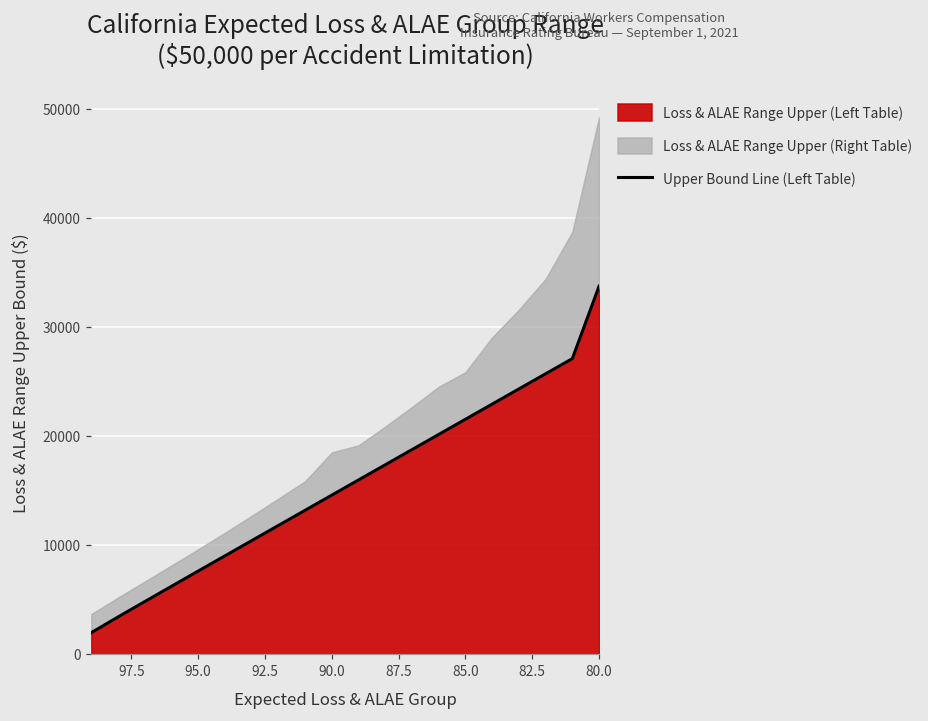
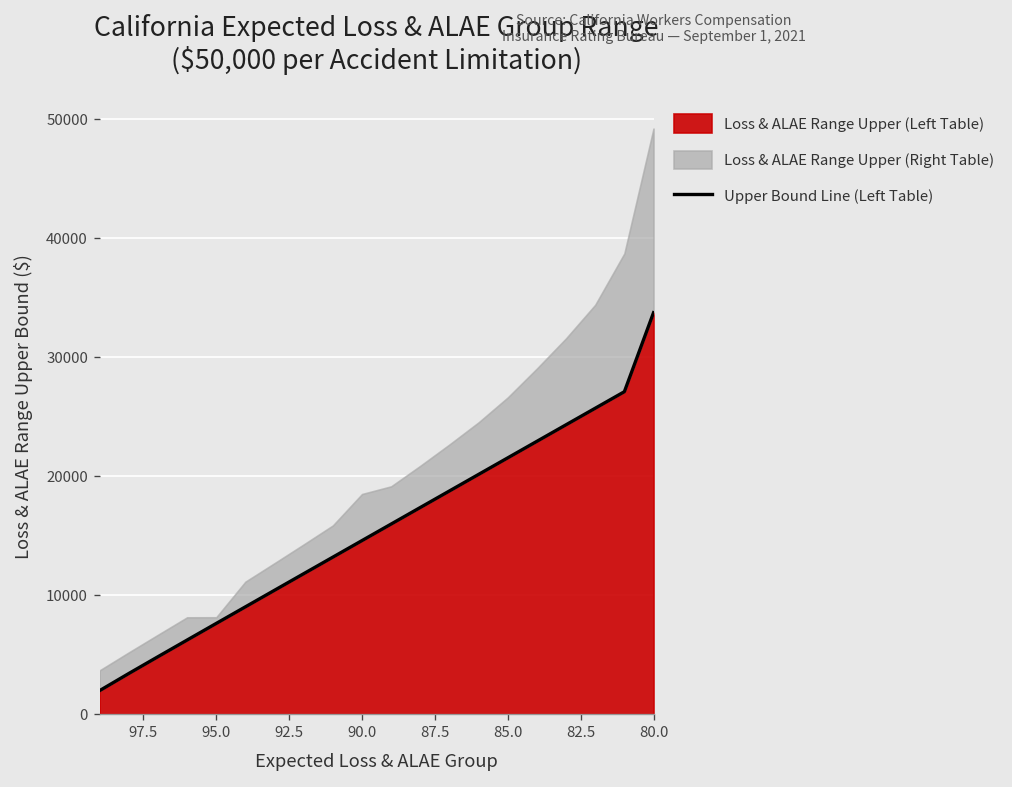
Loss & ALAE Range Upper (Right Table), 95.0: 2000 -> 1000
Loss & ALAE Range Upper (Right Table), 85.0: 4000 -> 5000
